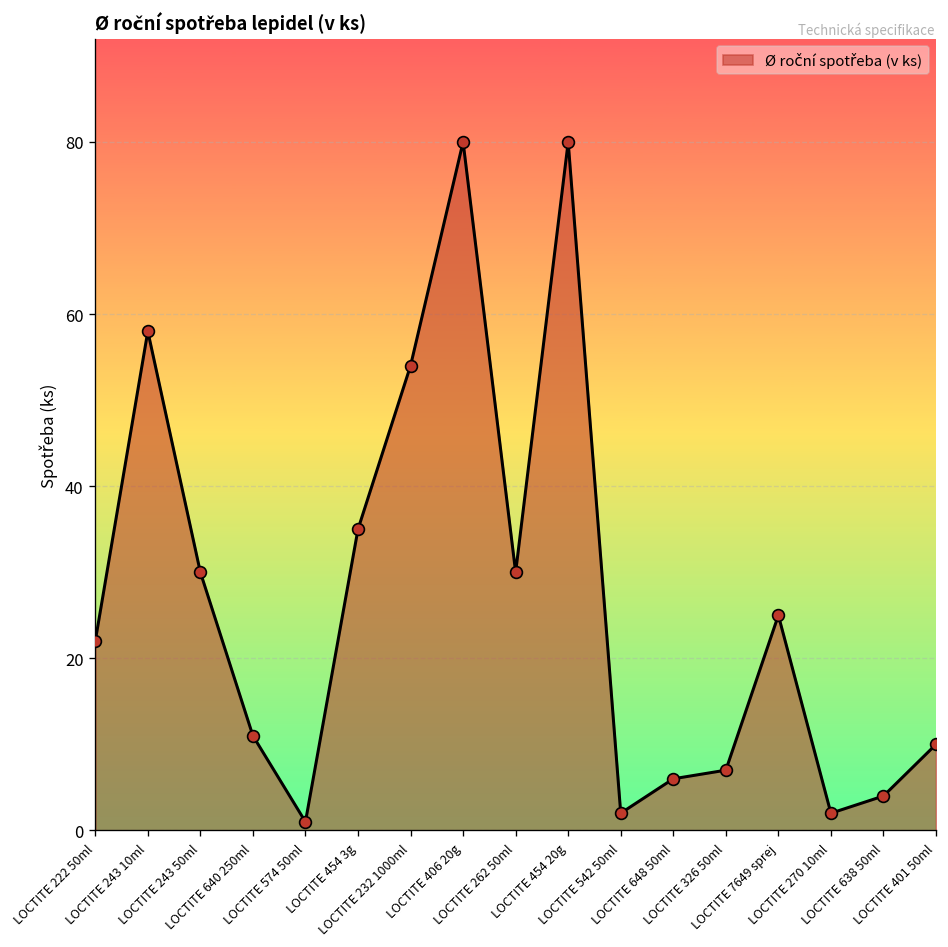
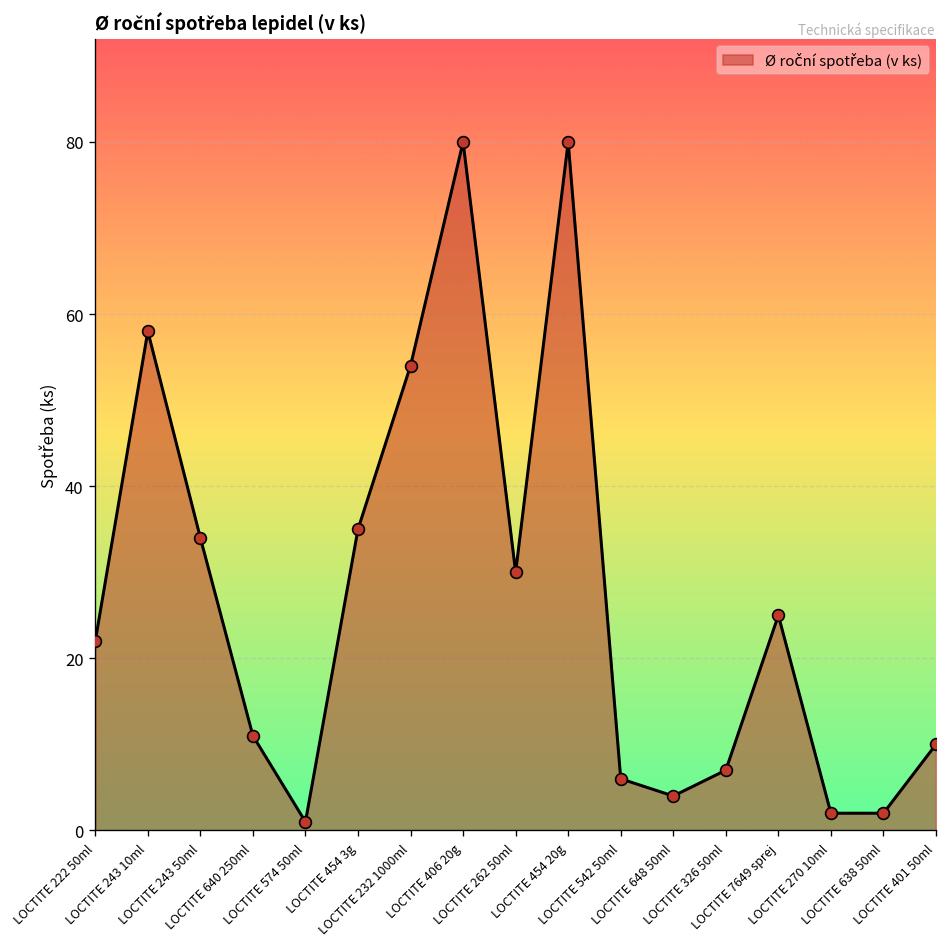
LOCTITE 243 50ml: 30 -> 34
LOCTITE 542 50ml: 2 -> 6
LOCTITE 648 50ml: 6 -> 4
LOCTITE 638 50ml: 4 -> 2
